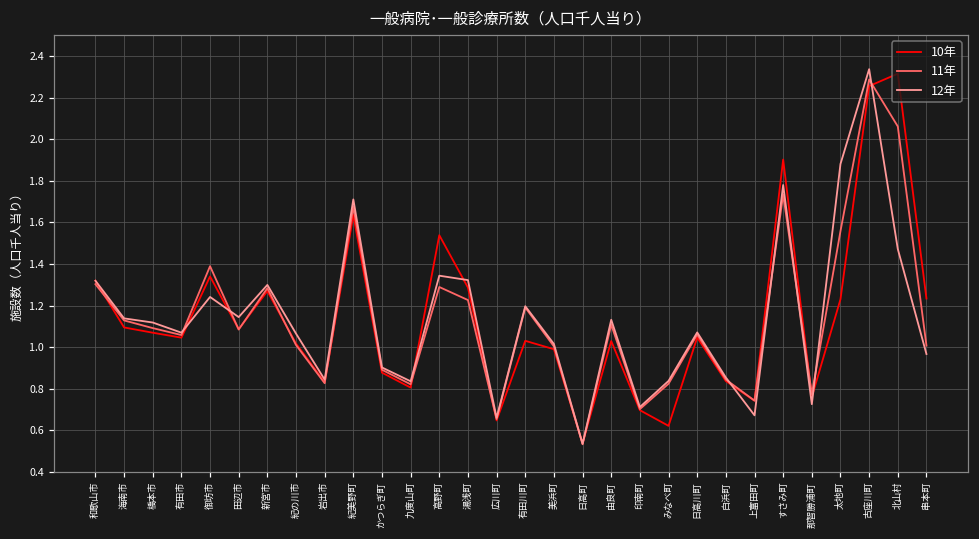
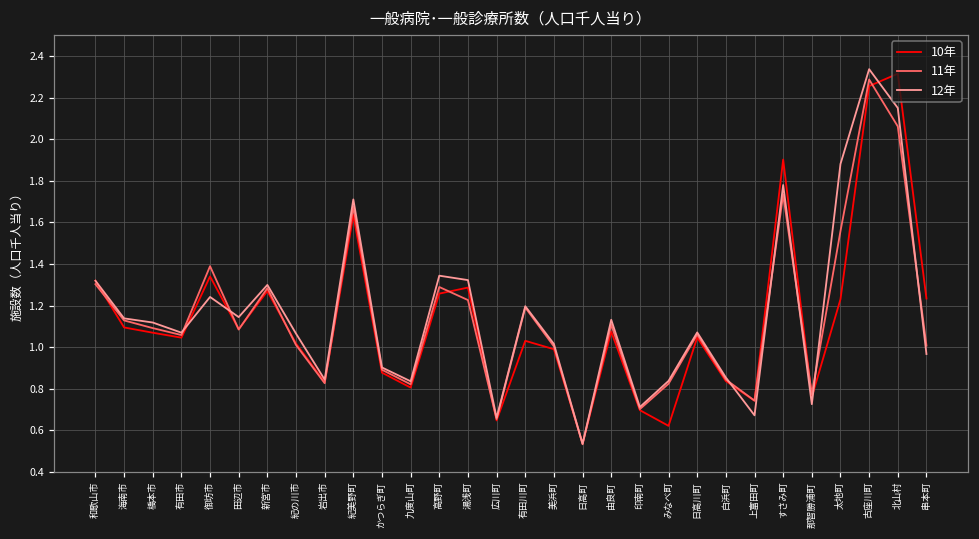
10年, 高野町: 1.54 -> 1.26
10年, 由良町: 1.03 -> 1.08
12年, 北山村: 1.47 -> 2.15
